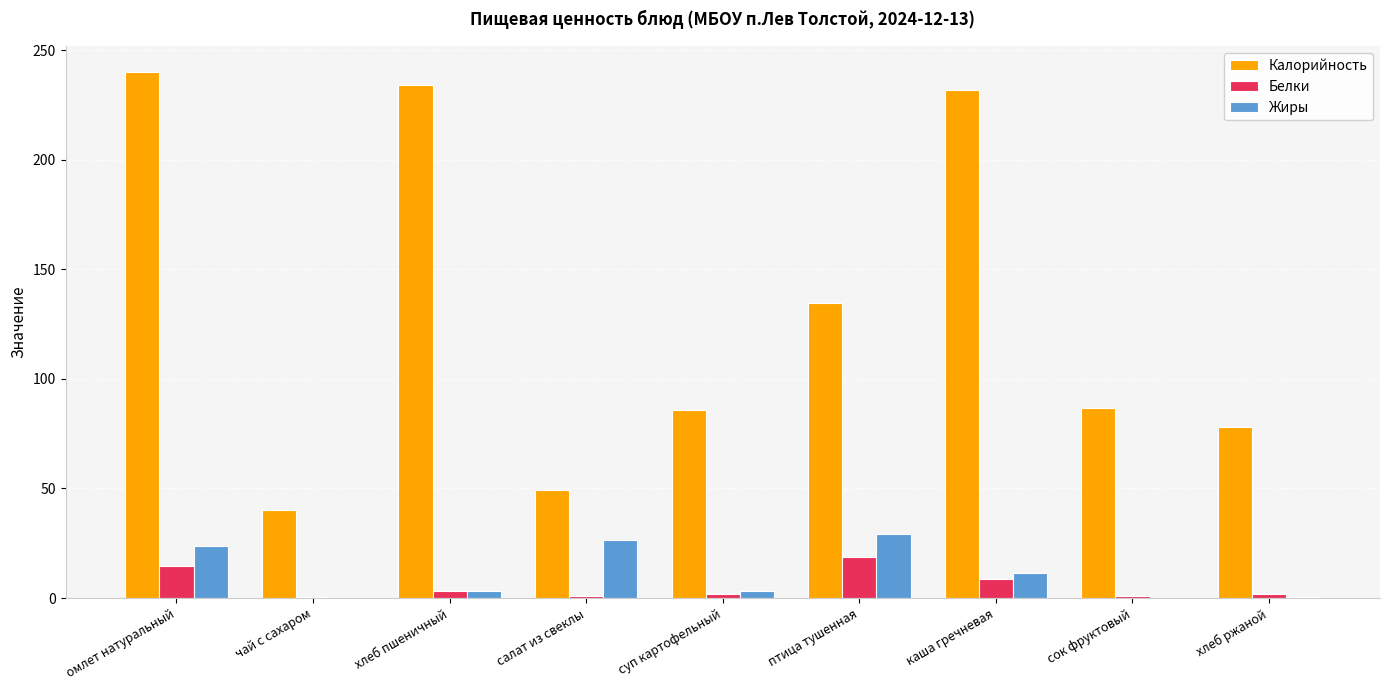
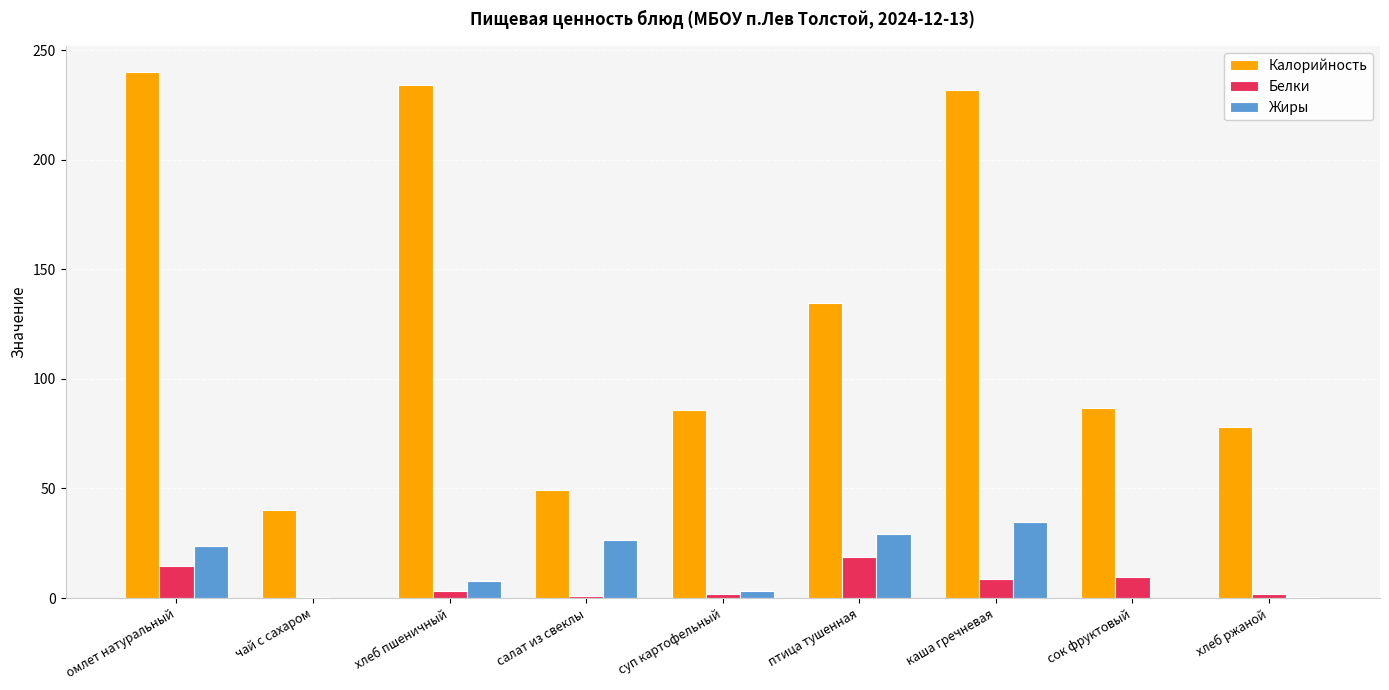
Жиры, хлеб пшеничный: 3 -> 8
Жиры, каша гречневая: 12 -> 35
Белки, сок фруктовый: 1 -> 10
